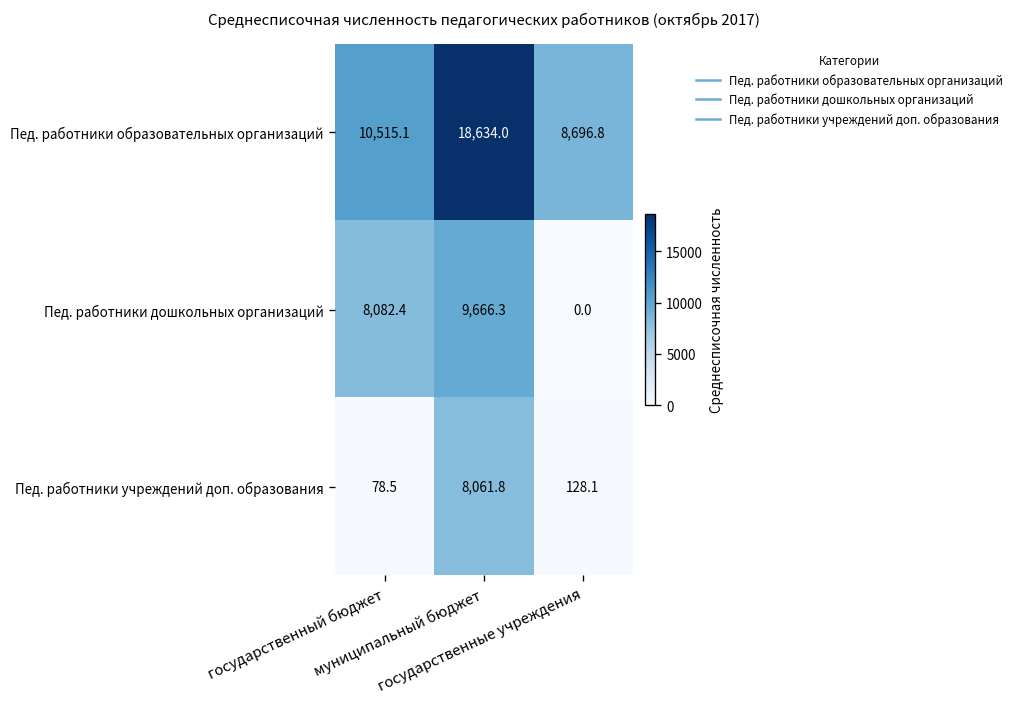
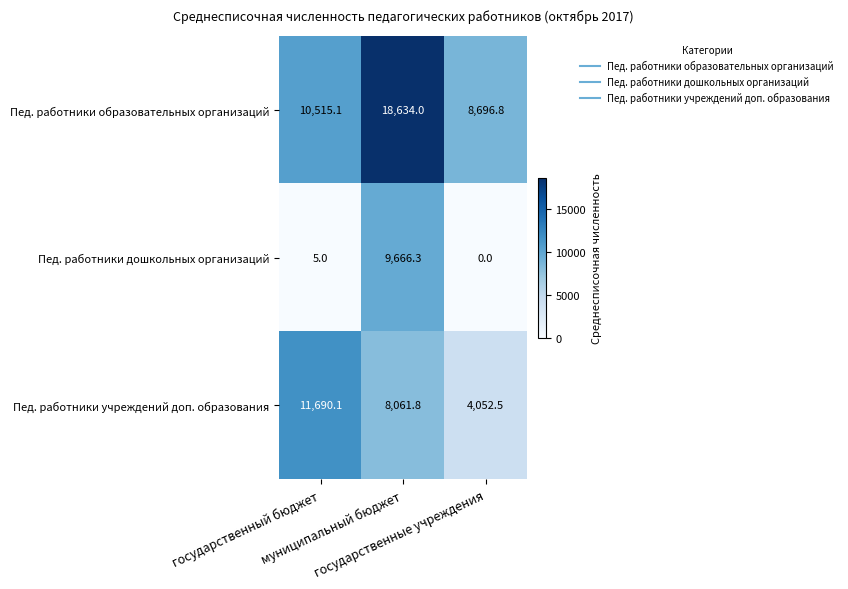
Пед. работники дошкольных организаций, государственный бюджет: 8,082.4 -> 5.0
Пед. работники учреждений доп. образования, государственный бюджет: 78.5 -> 11,690.1
Пед. работники учреждений доп. образования, государственные учреждения: 128.1 -> 4,052.5
